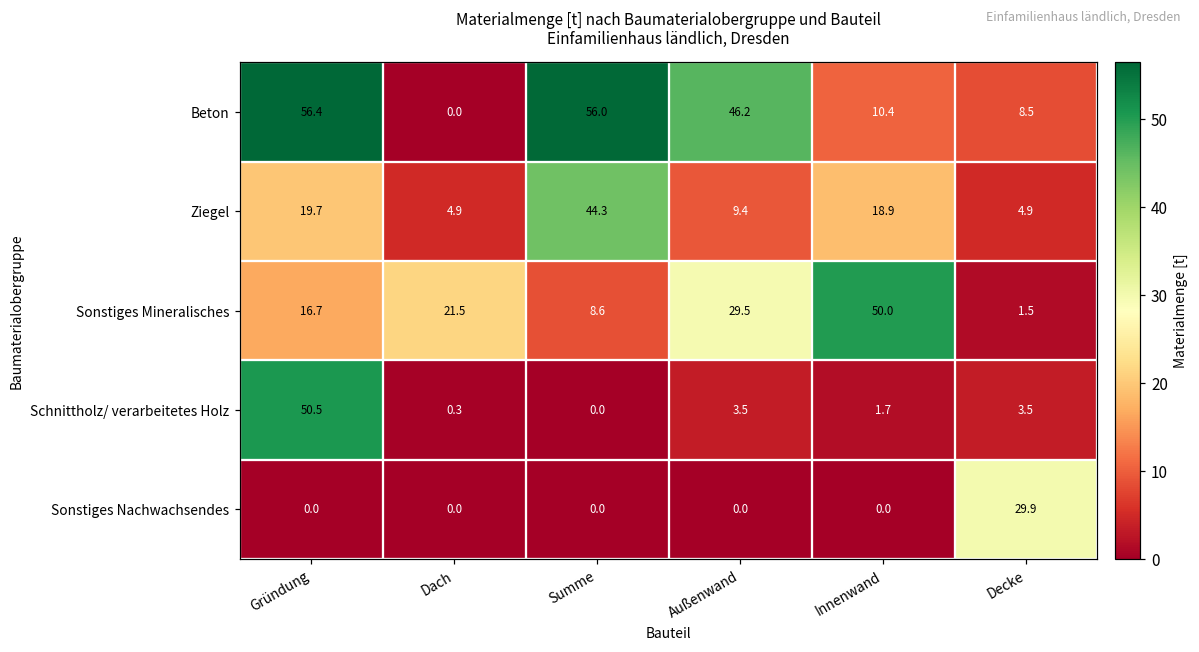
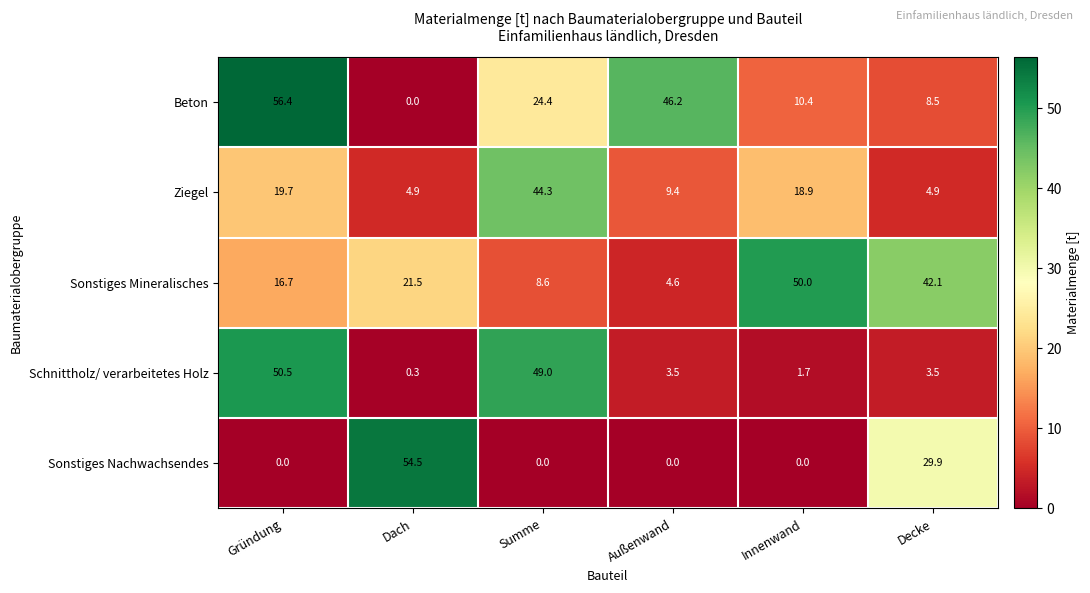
Beton, Summe: 56.0 -> 24.4
Sonstiges Mineralisches, Außenwand: 29.5 -> 4.6
Sonstiges Mineralisches, Decke: 1.5 -> 42.1
Schnittholz/ verarbeitetes Holz, Summe: 0.0 -> 49.0
Sonstiges Nachwachsendes, Dach: 0.0 -> 54.5
